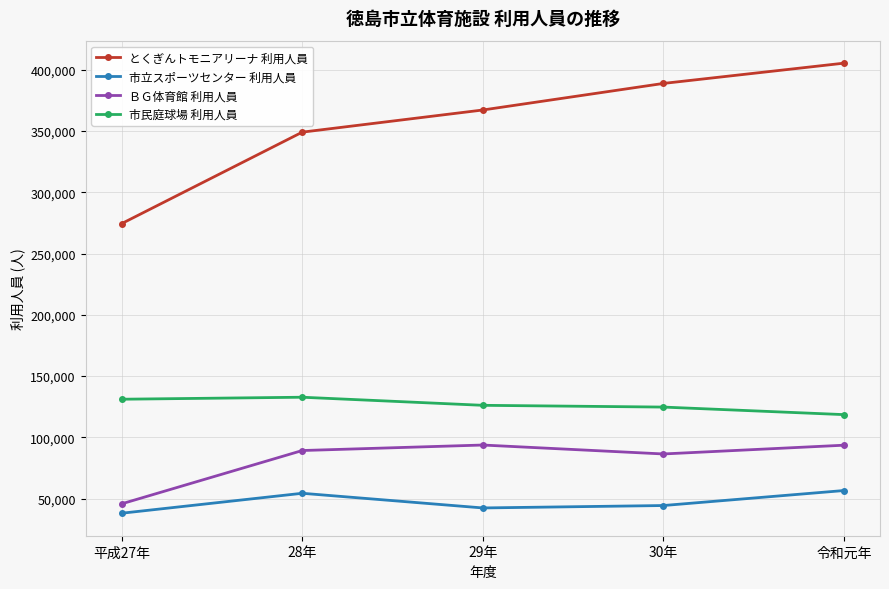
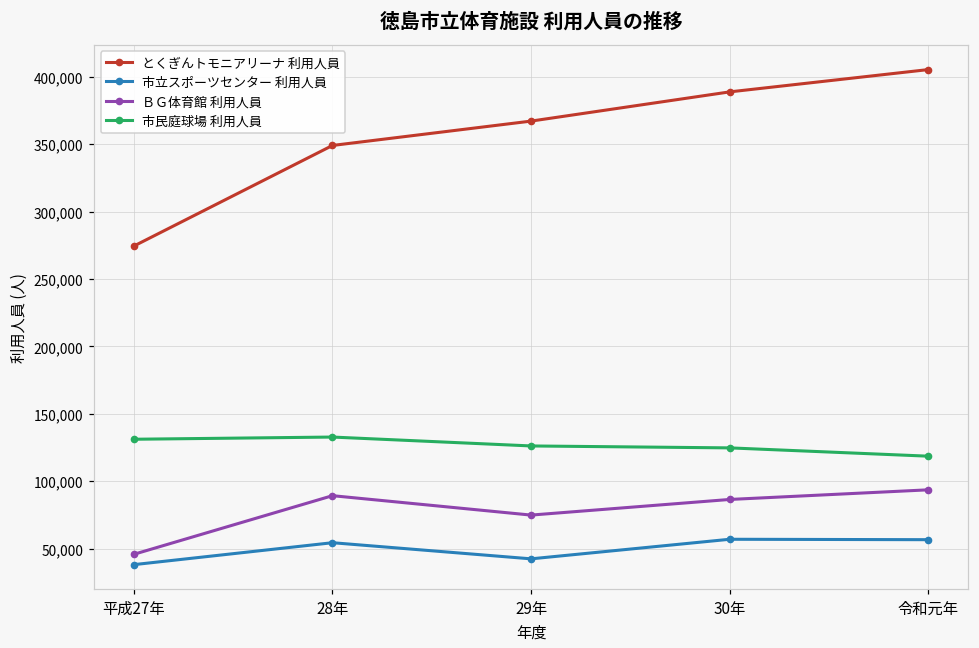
ＢＧ体育館 利用人員, 29年: 94,000 -> 75,000
市立スポーツセンター 利用人員, 30年: 44,000 -> 57,000
